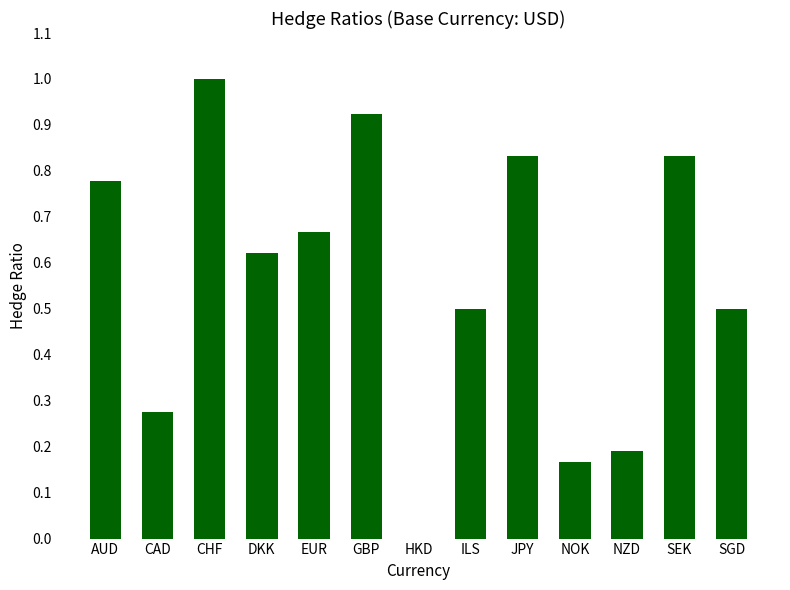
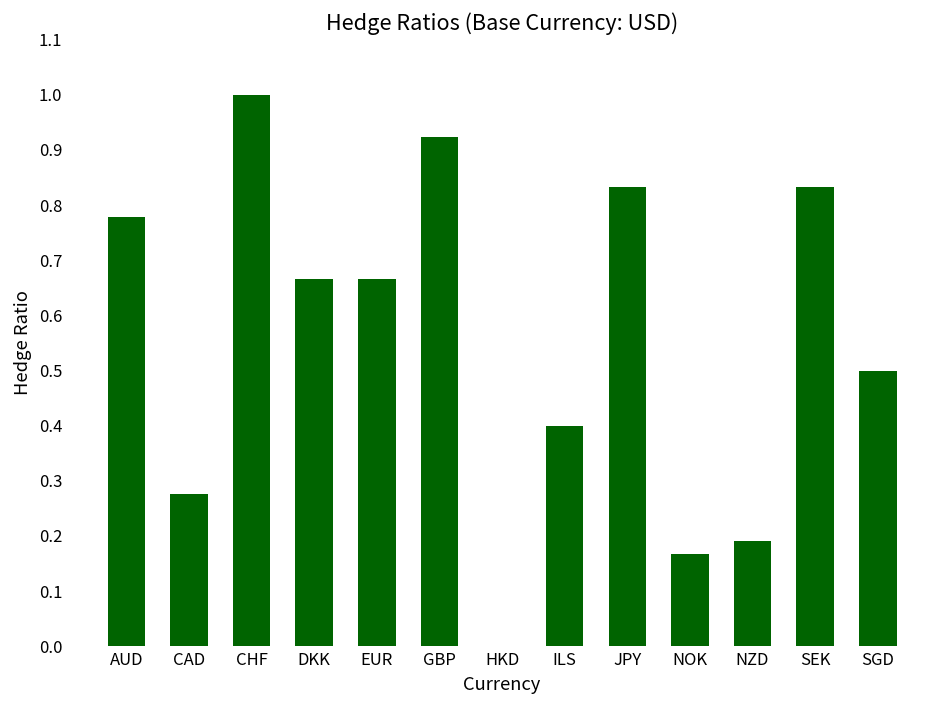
DKK: 0.62 -> 0.67
ILS: 0.5 -> 0.4
